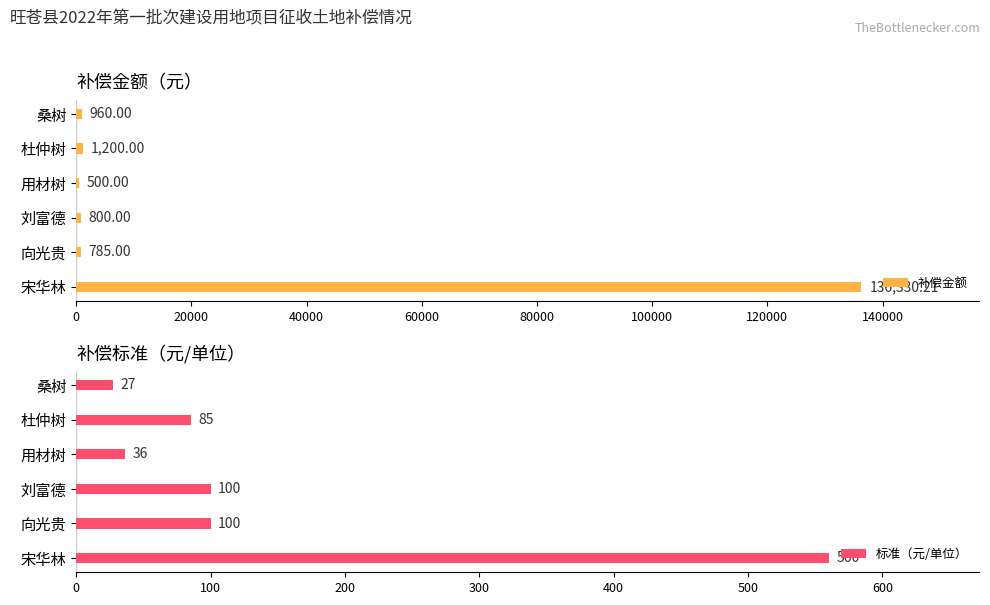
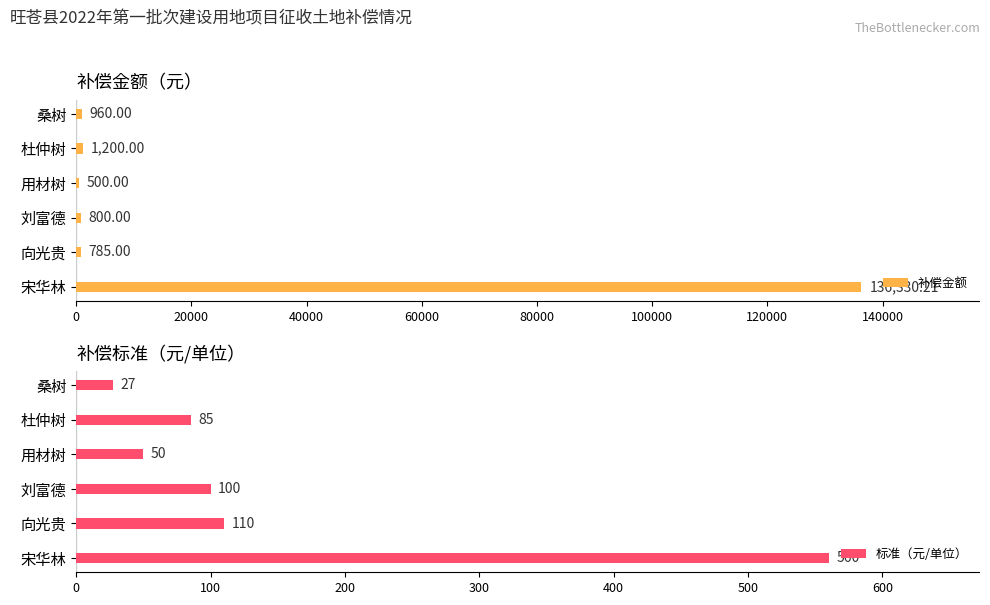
补偿标准（元/单位）, 用材树: 36 -> 50
补偿标准（元/单位）, 向光贵: 100 -> 110
